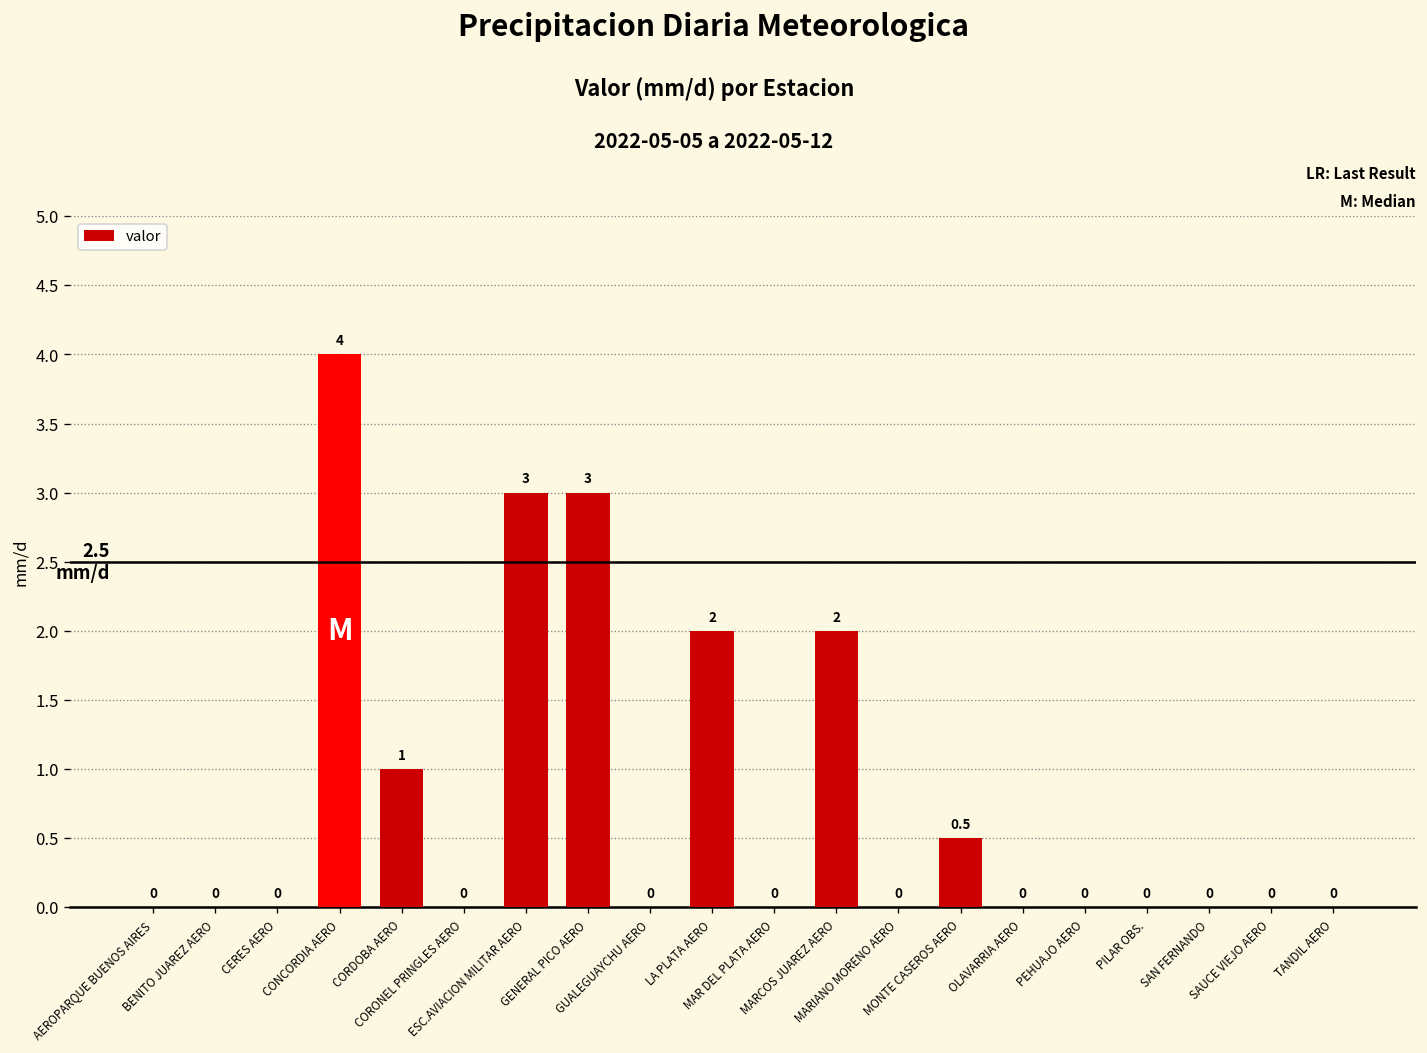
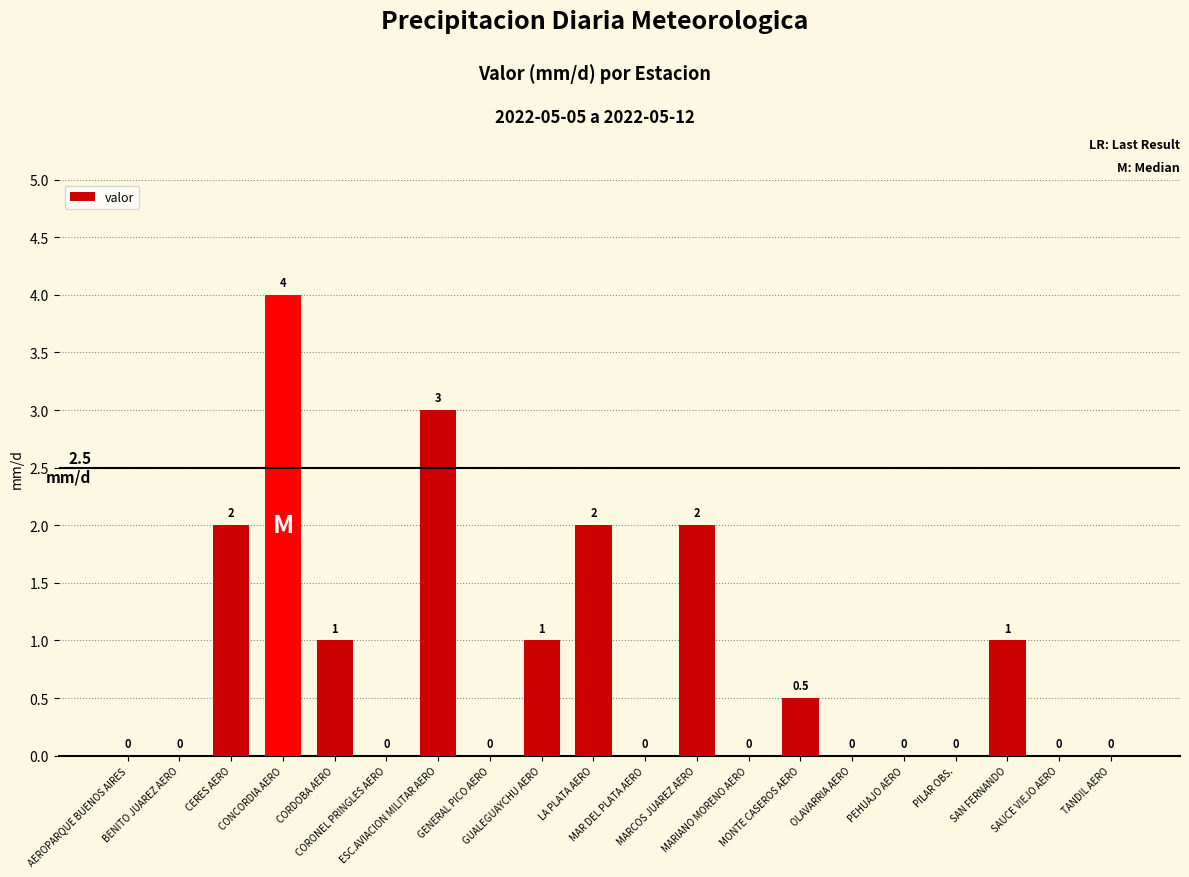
CERES AERO: 0 -> 2
GENERAL PICO AERO: 3 -> 0
GUALEGUAYCHU AERO: 0 -> 1
SAN FERNANDO: 0 -> 1
